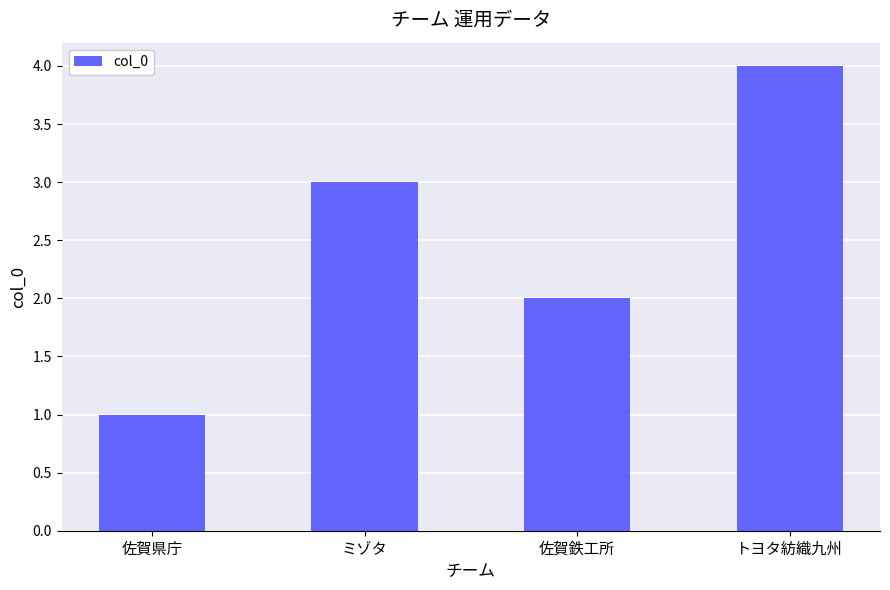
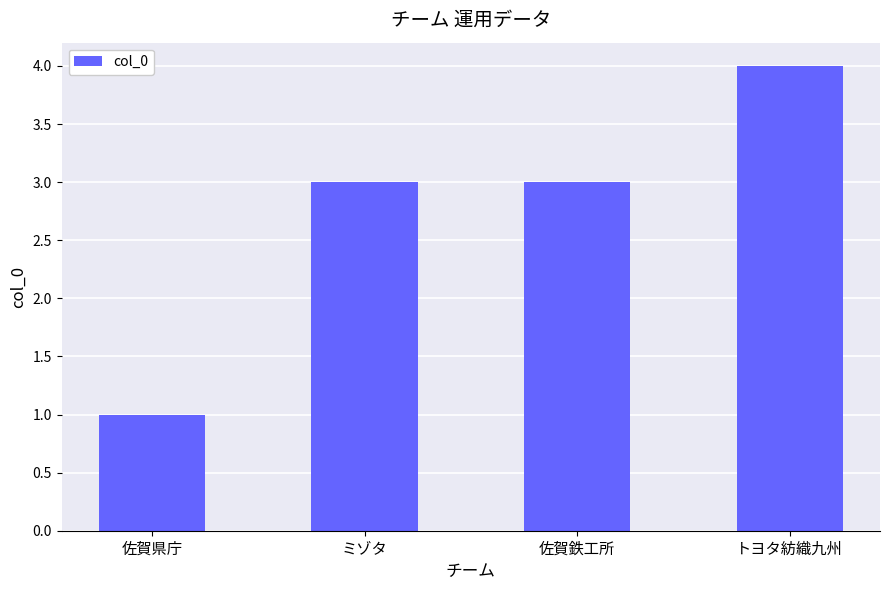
佐賀鉄工所: 2 -> 3
